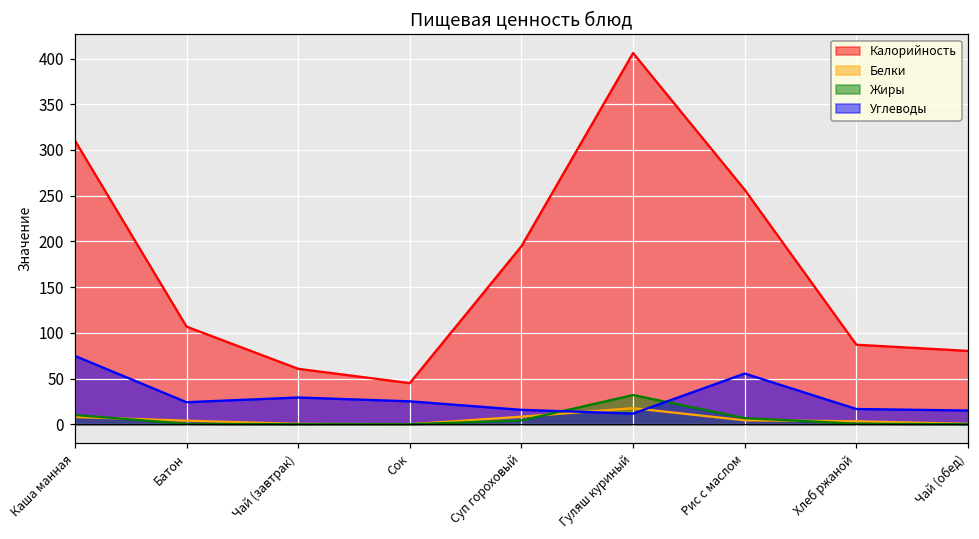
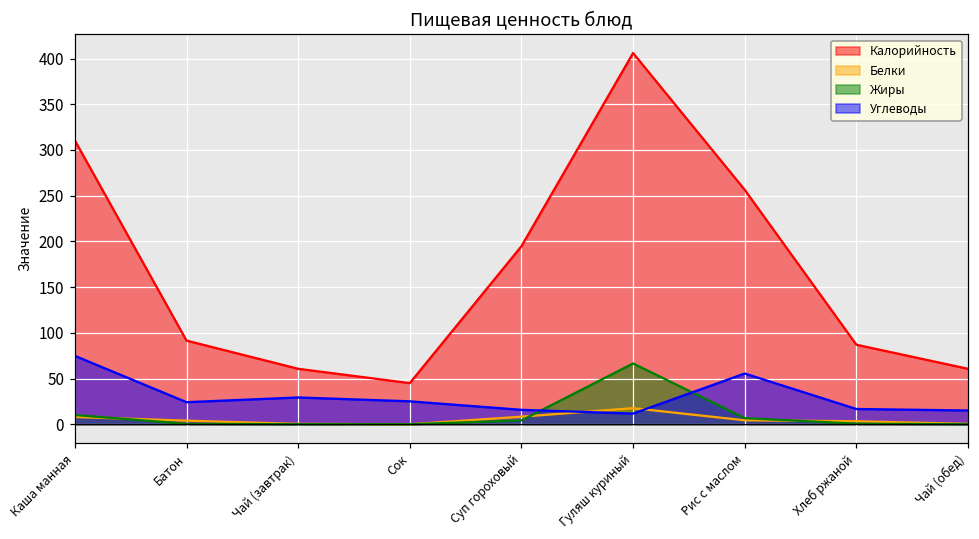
Калорийность, Батон: 110 -> 90
Жиры, Гуляш куриный: 30 -> 70
Калорийность, Чай (обед): 80 -> 60
